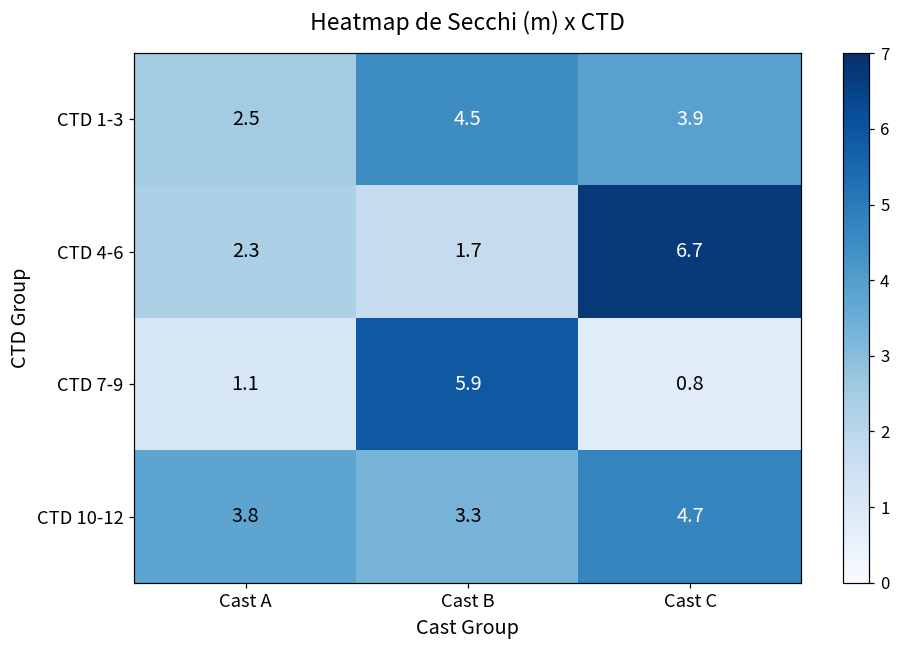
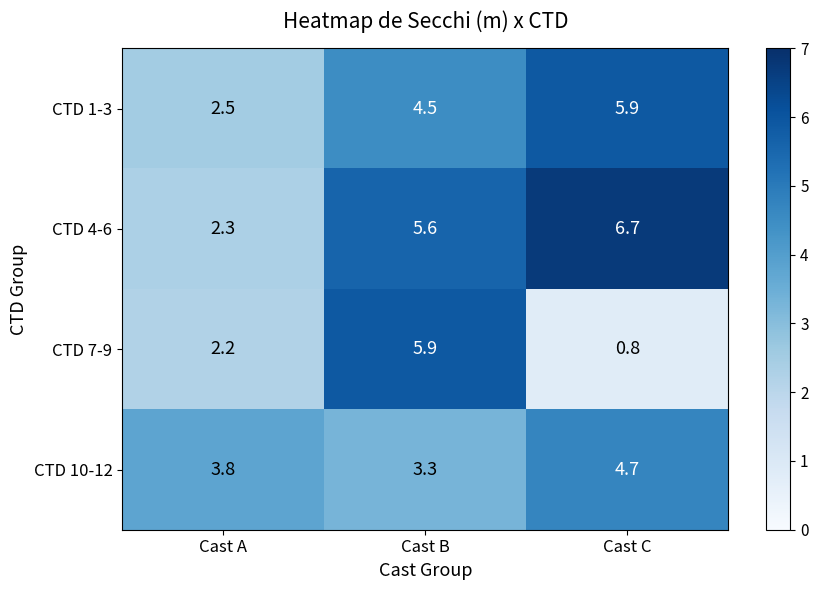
CTD 1-3, Cast C: 3.9 -> 5.9
CTD 4-6, Cast B: 1.7 -> 5.6
CTD 7-9, Cast A: 1.1 -> 2.2
